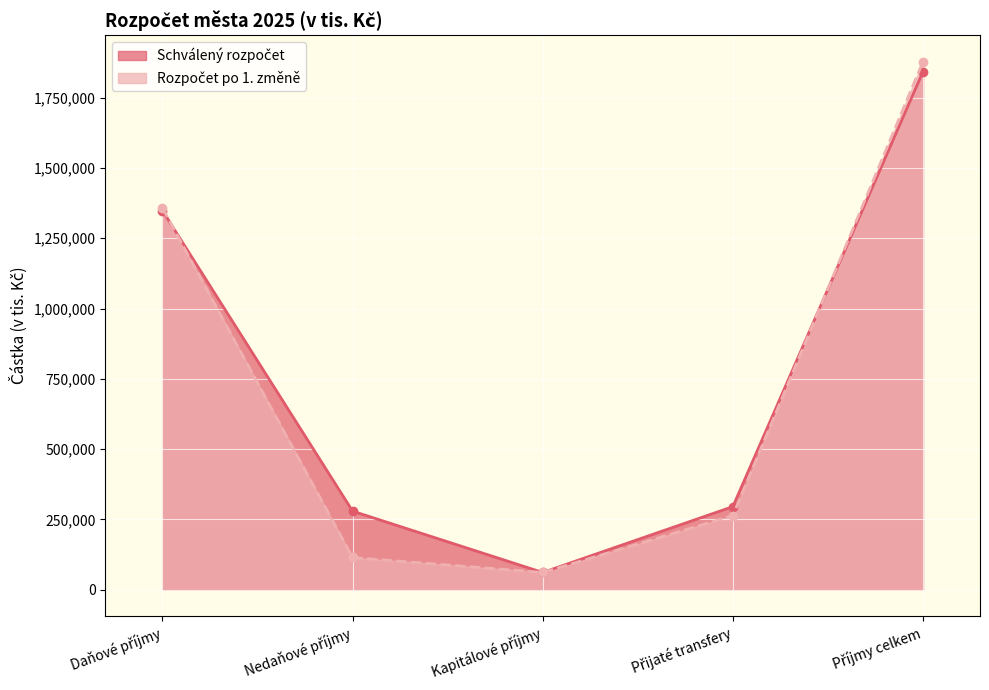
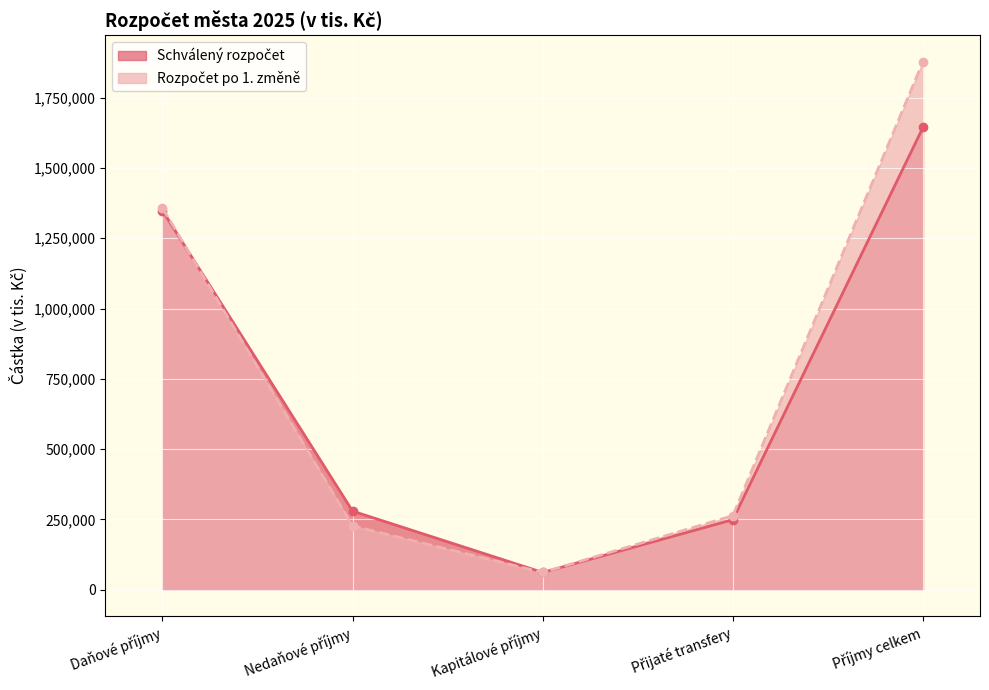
Rozpočet po 1. změně, Nedaňové příjmy: 110,000 -> 230,000
Schválený rozpočet, Přijaté transfery: 300,000 -> 250,000
Schválený rozpočet, Příjmy celkem: 1,840,000 -> 1,640,000
